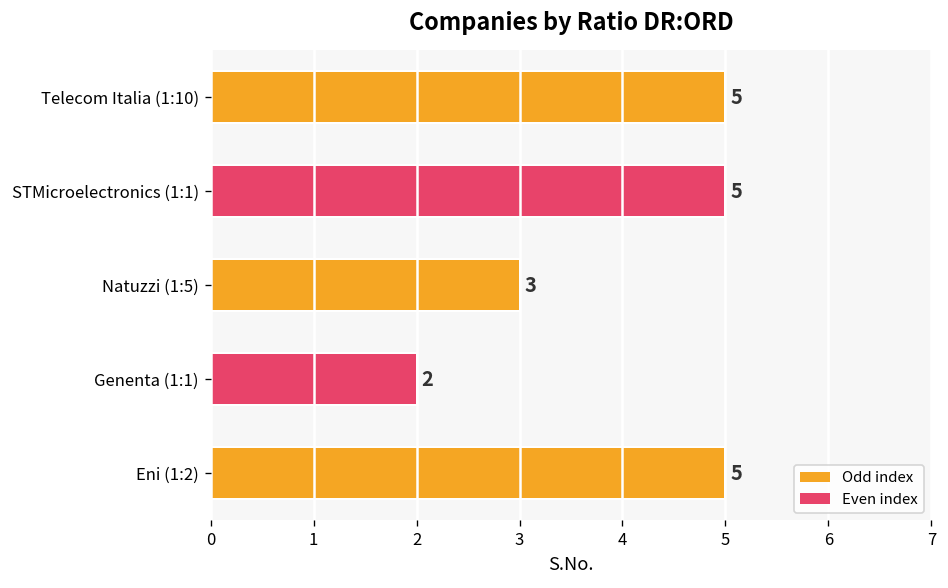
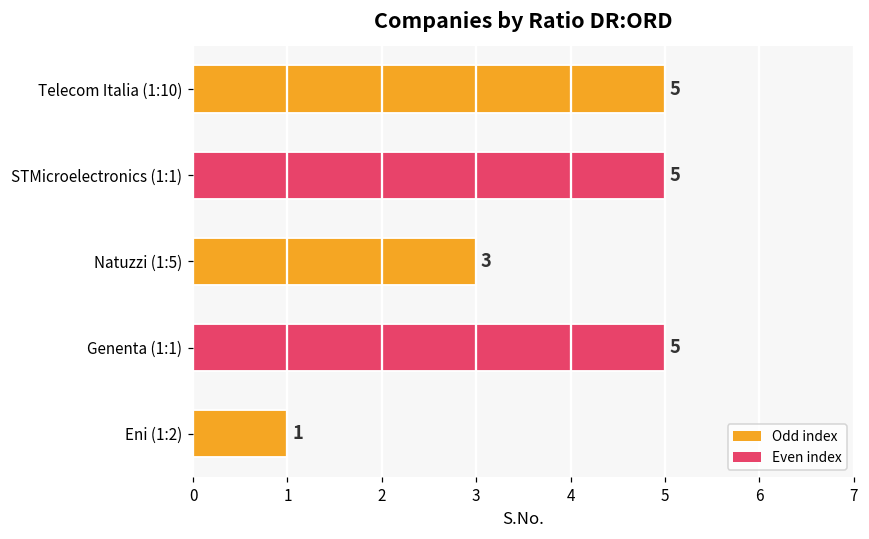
Genenta (1:1): 2 -> 5
Eni (1:2): 5 -> 1
